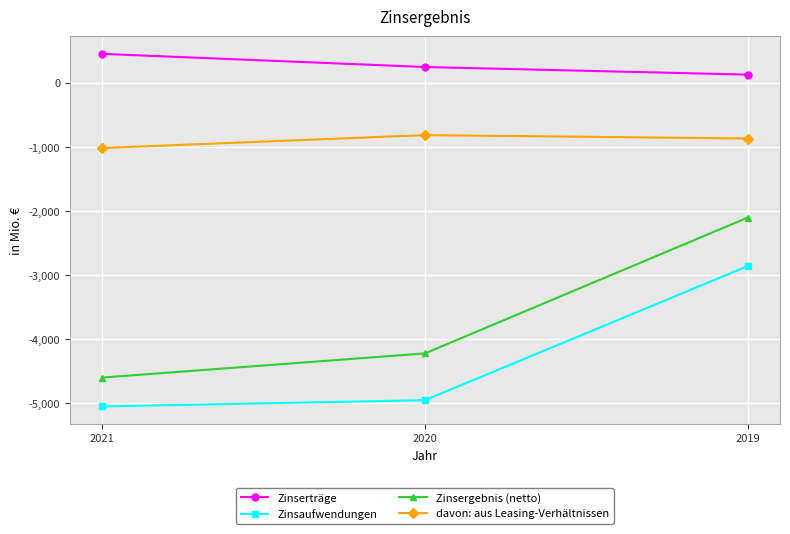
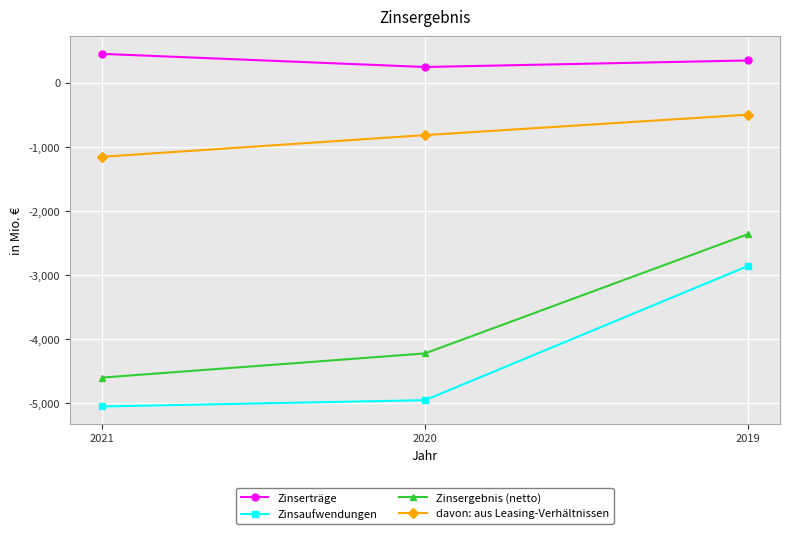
davon: aus Leasing-Verhältnissen, 2021: -1,000 -> -1,200
Zinserträge, 2019: 100 -> 300
Zinsergebnis (netto), 2019: -2,100 -> -2,400
davon: aus Leasing-Verhältnissen, 2019: -900 -> -500
